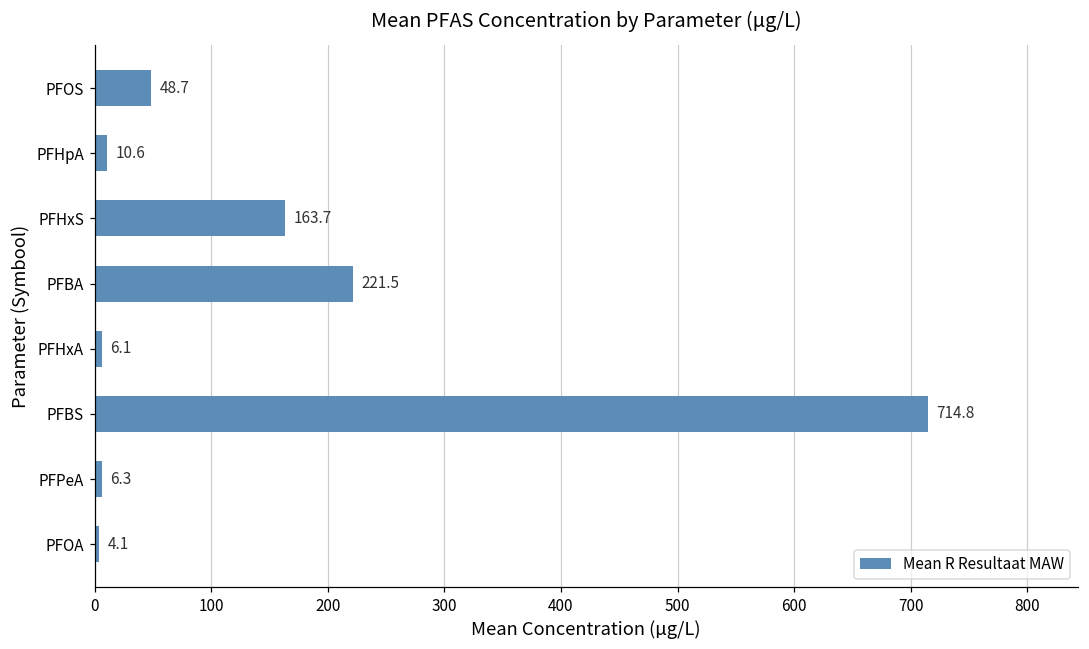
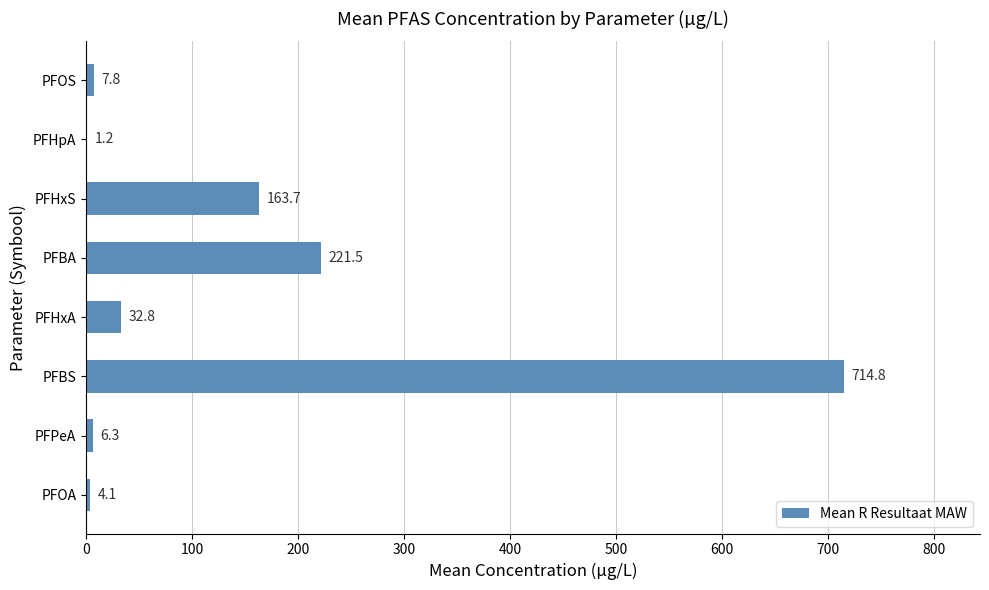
PFOS: 48.7 -> 7.8
PFHpA: 10.6 -> 1.2
PFHxA: 6.1 -> 32.8
